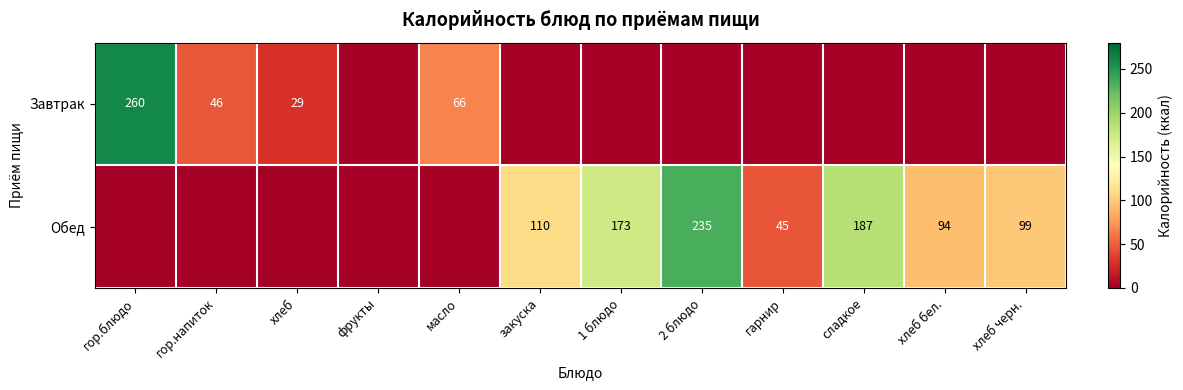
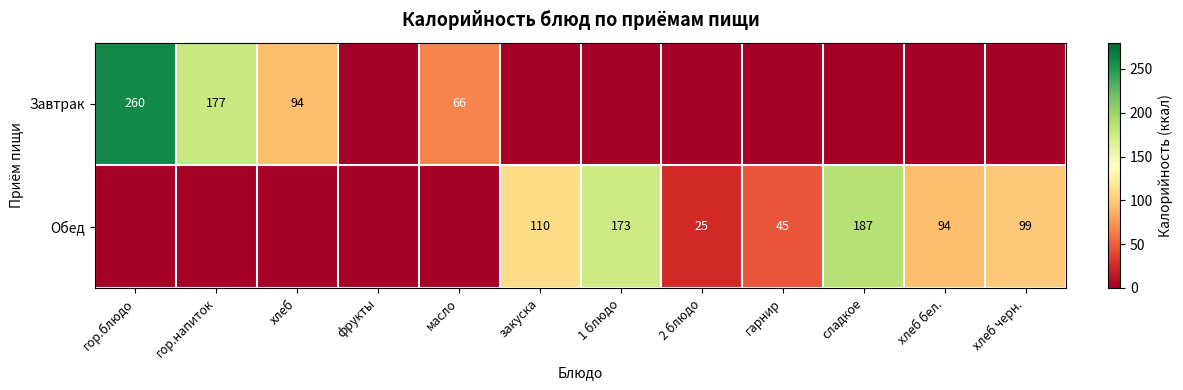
Завтрак, гор.напиток: 46 -> 177
Завтрак, хлеб: 29 -> 94
Обед, 2 блюдо: 235 -> 25
